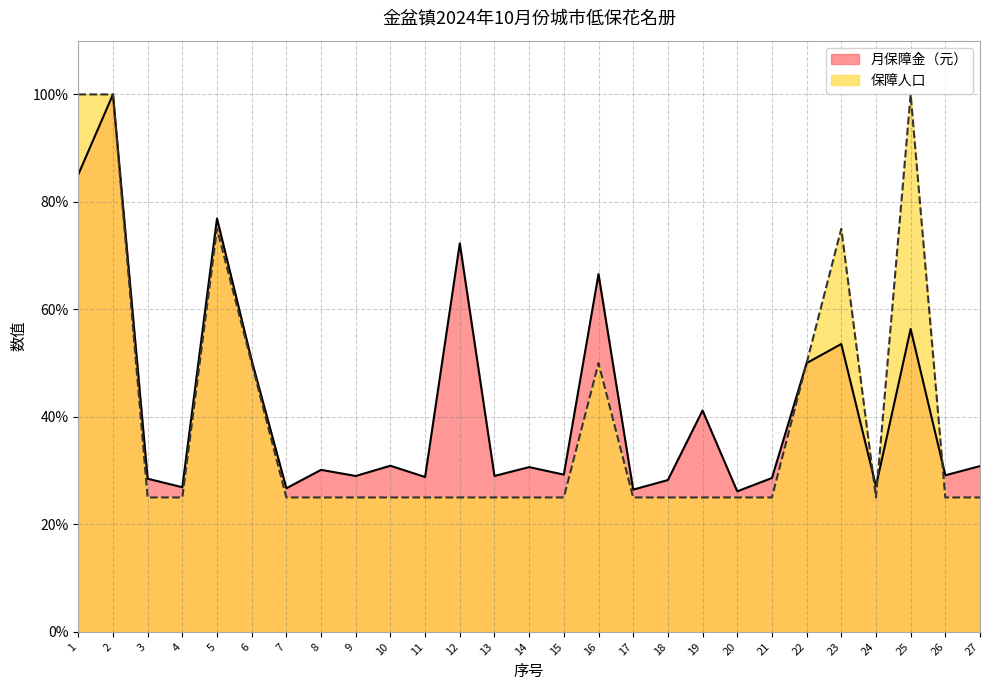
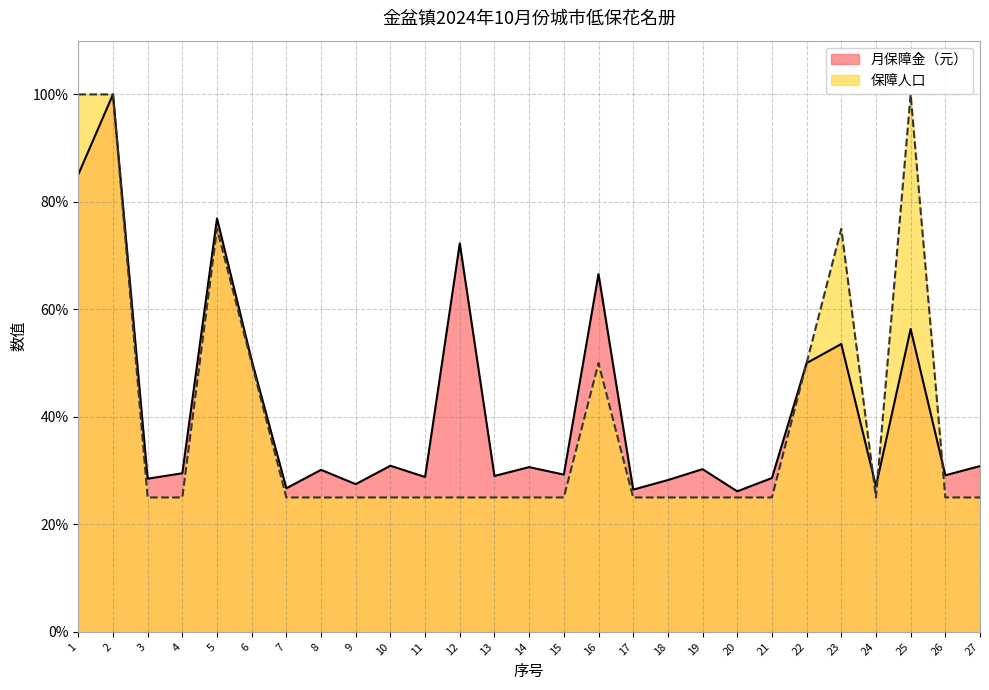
月保障金（元）, 4: 27% -> 30%
月保障金（元）, 9: 29% -> 27%
月保障金（元）, 19: 41% -> 30%
